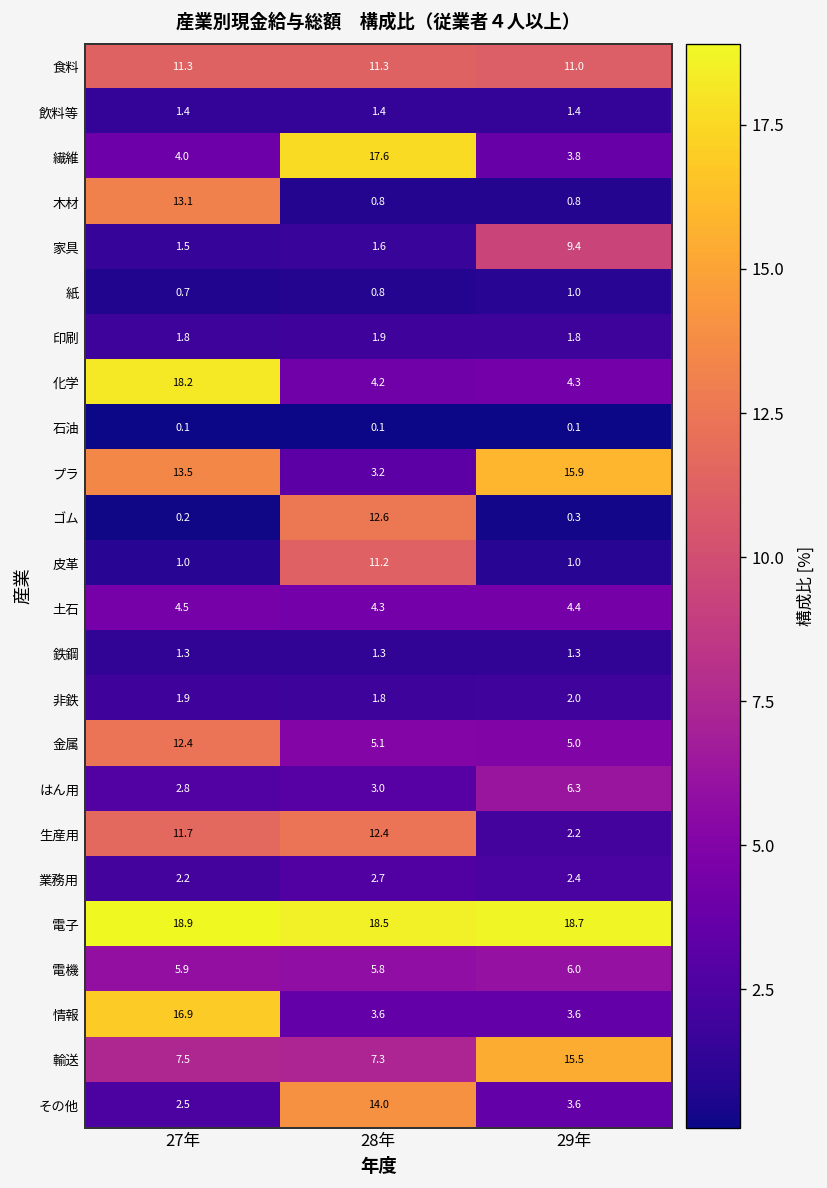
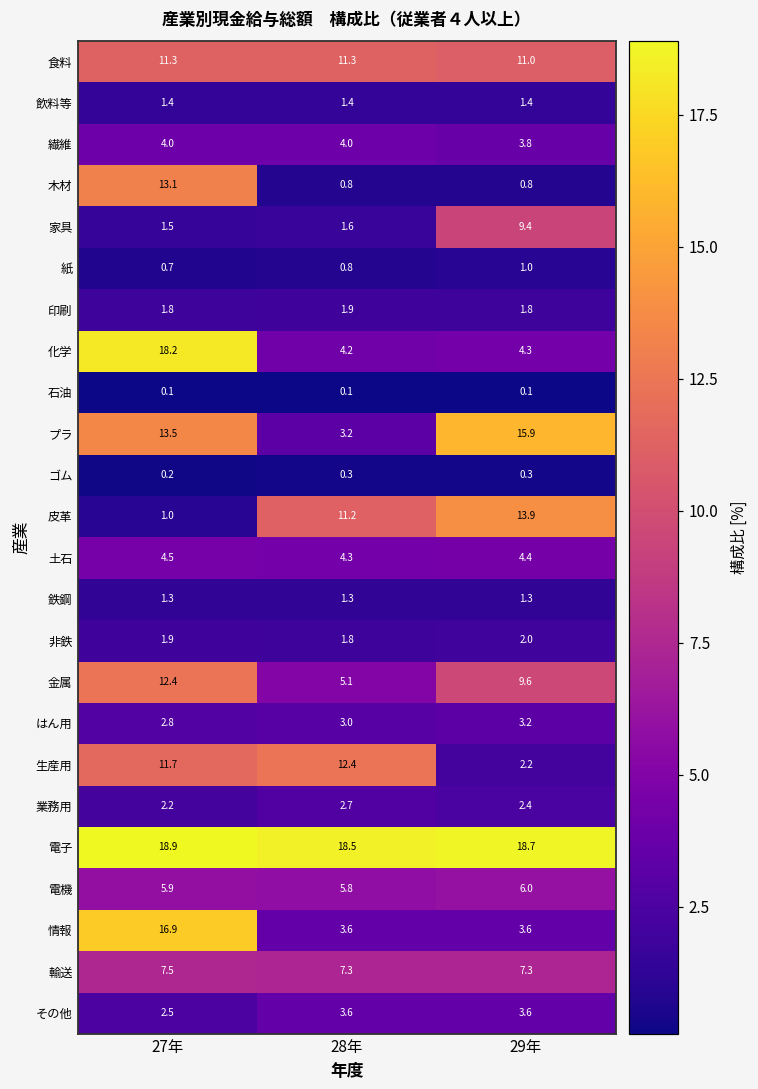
繊維, 28年: 17.6 -> 4.0
ゴム, 28年: 12.6 -> 0.3
皮革, 29年: 1.0 -> 13.9
金属, 29年: 5.0 -> 9.6
はん用, 29年: 6.3 -> 3.2
輸送, 29年: 15.5 -> 7.3
その他, 28年: 14.0 -> 3.6
